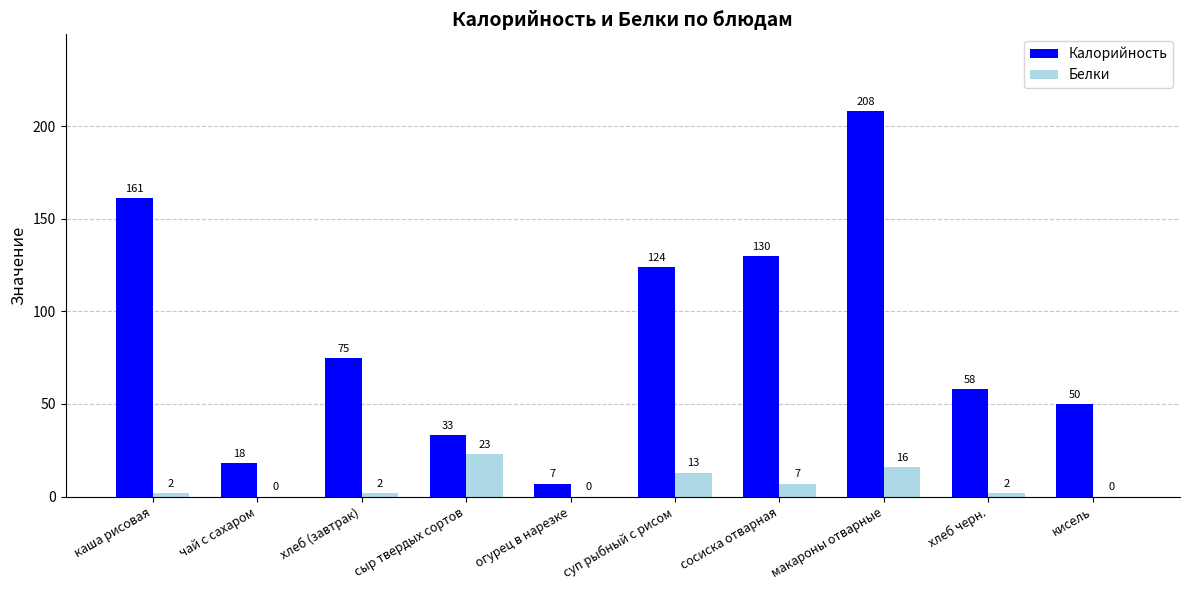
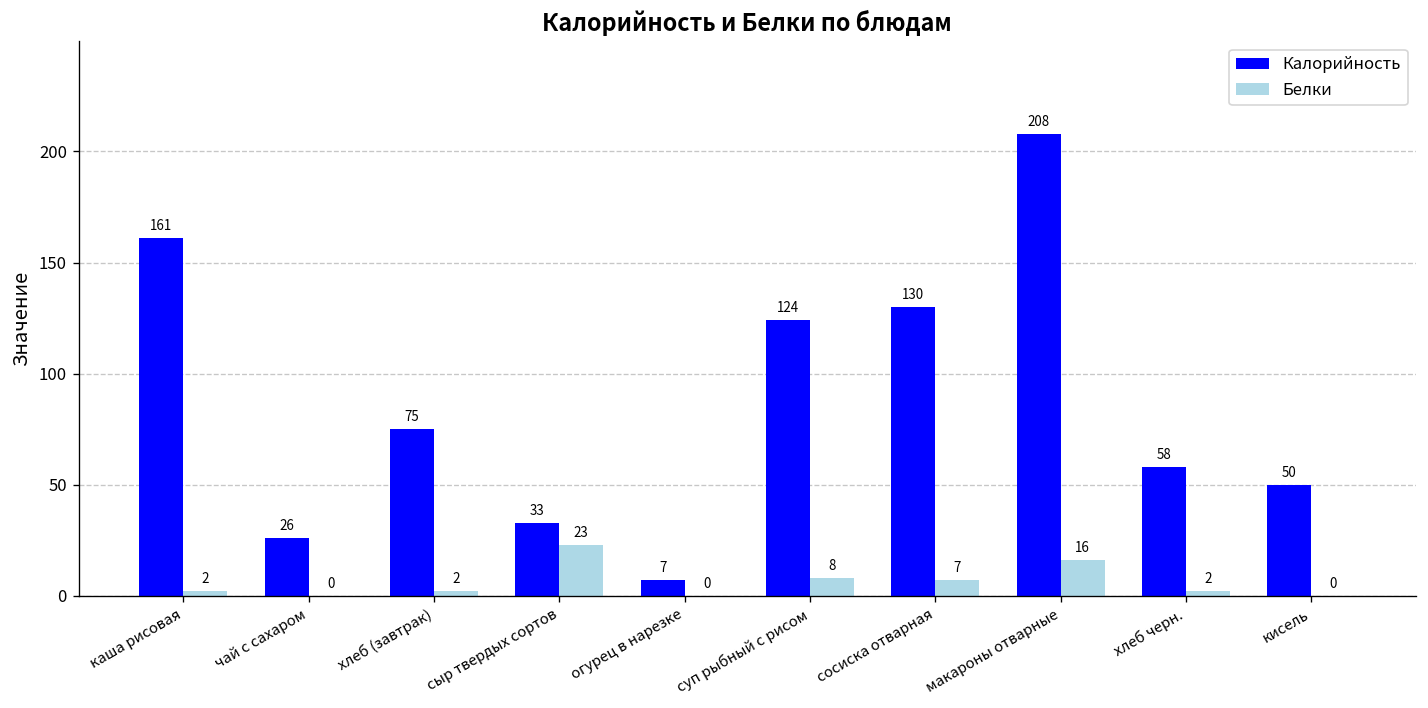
Калорийность, чай с сахаром: 18 -> 26
Белки, суп рыбный с рисом: 13 -> 8
